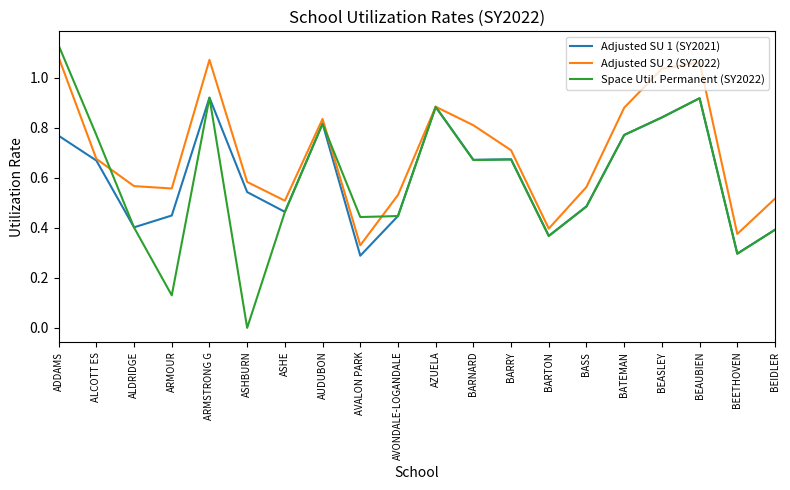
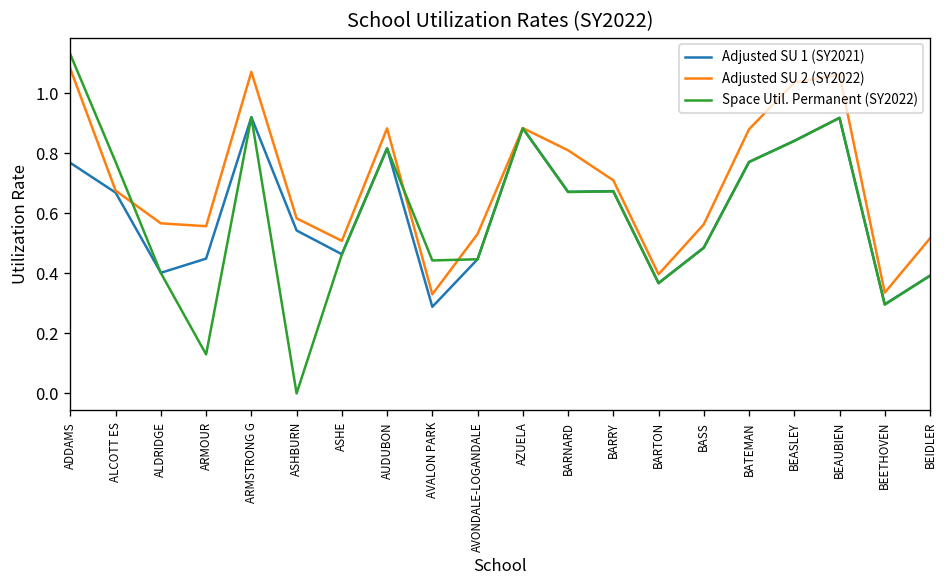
Adjusted SU 2 (SY2022), AUDUBON: 0.84 -> 0.88
Adjusted SU 2 (SY2022), BEETHOVEN: 0.38 -> 0.34
